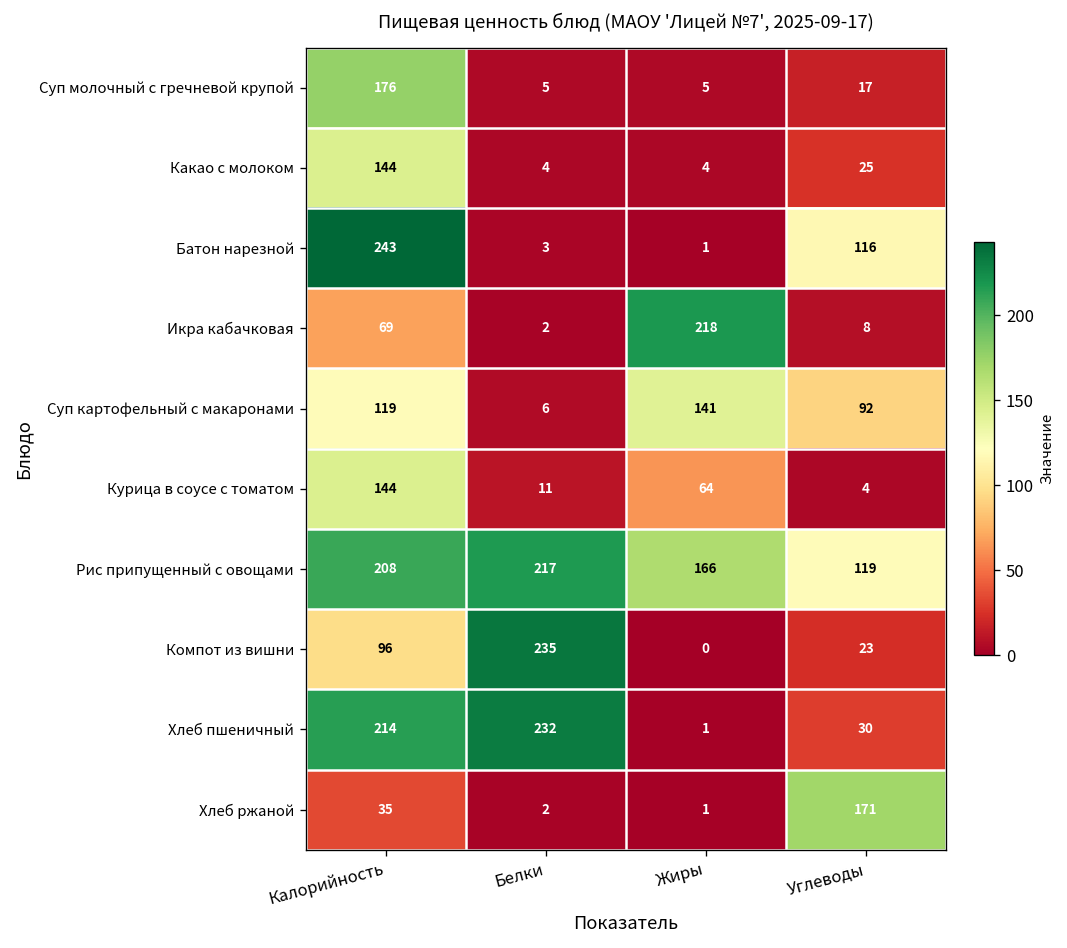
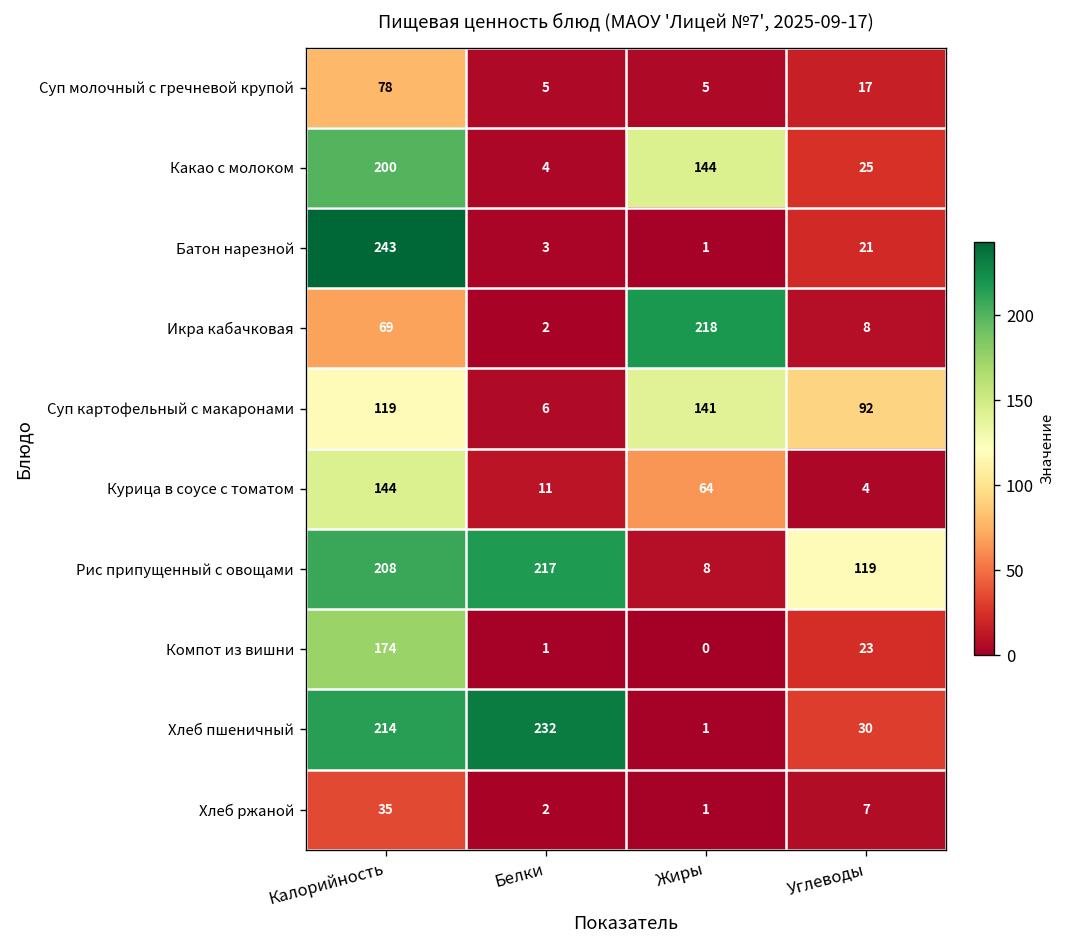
Суп молочный с гречневой крупой, Калорийность: 176 -> 78
Какао с молоком, Калорийность: 144 -> 200
Какао с молоком, Жиры: 4 -> 144
Батон нарезной, Углеводы: 116 -> 21
Рис припущенный с овощами, Жиры: 166 -> 8
Компот из вишни, Калорийность: 96 -> 174
Компот из вишни, Белки: 235 -> 1
Хлеб ржаной, Углеводы: 171 -> 7
